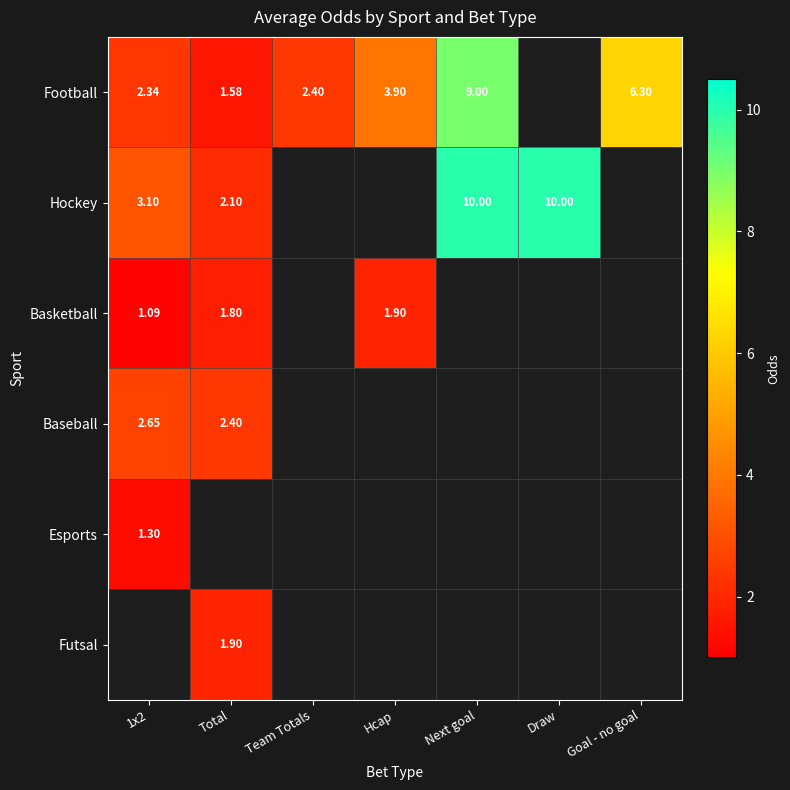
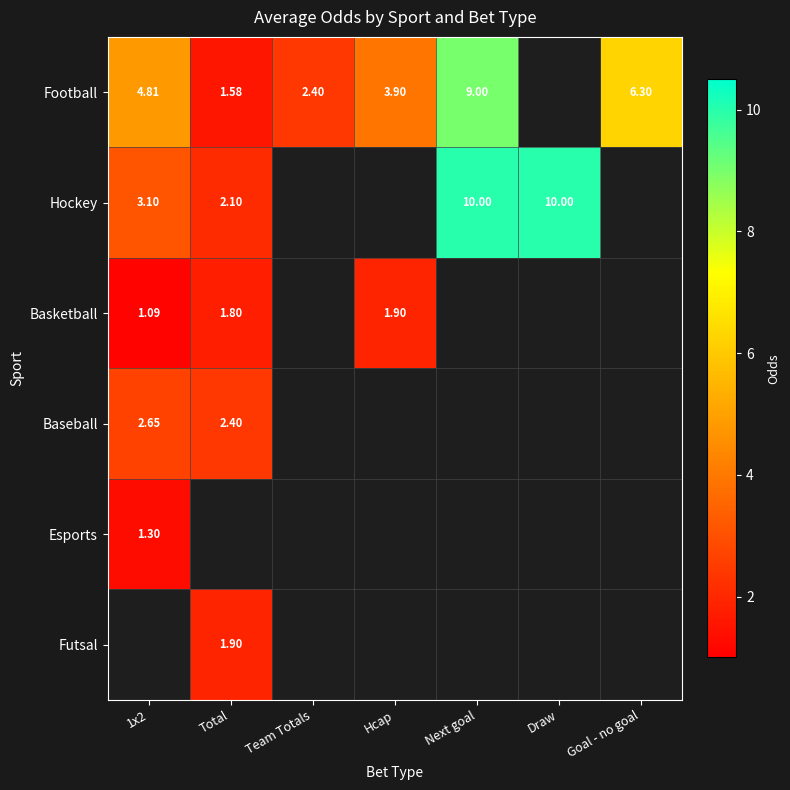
Football, 1x2: 2.34 -> 4.81
